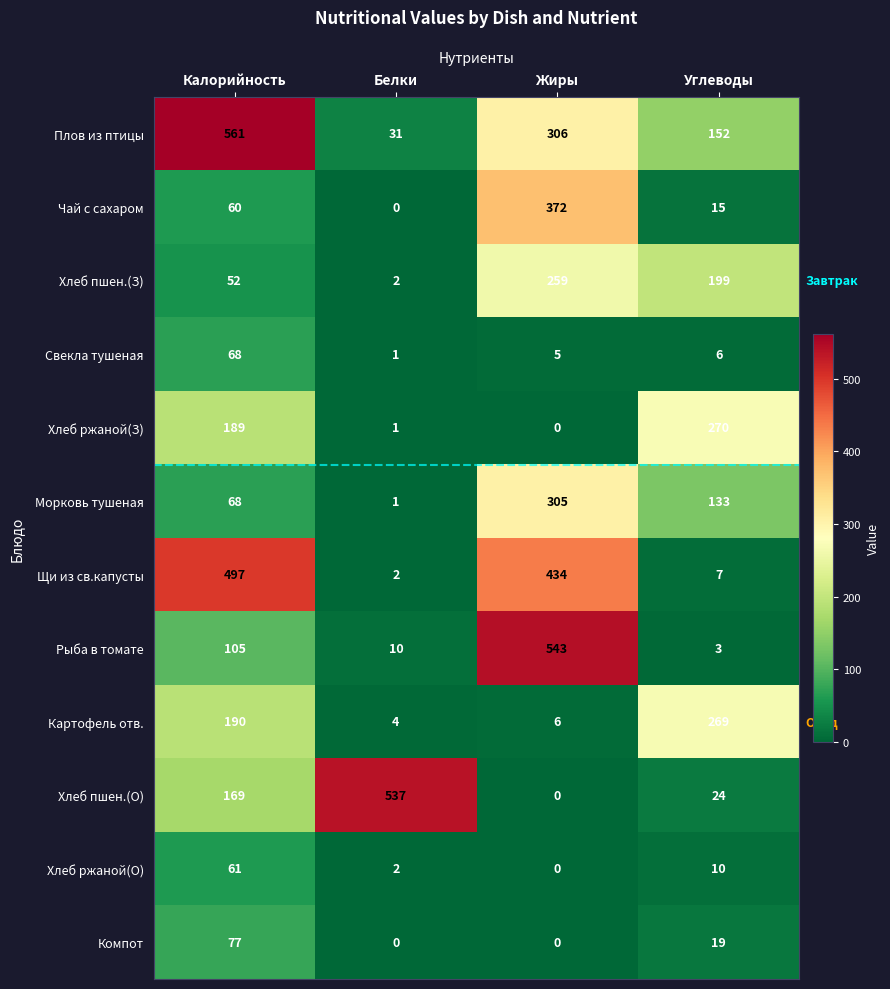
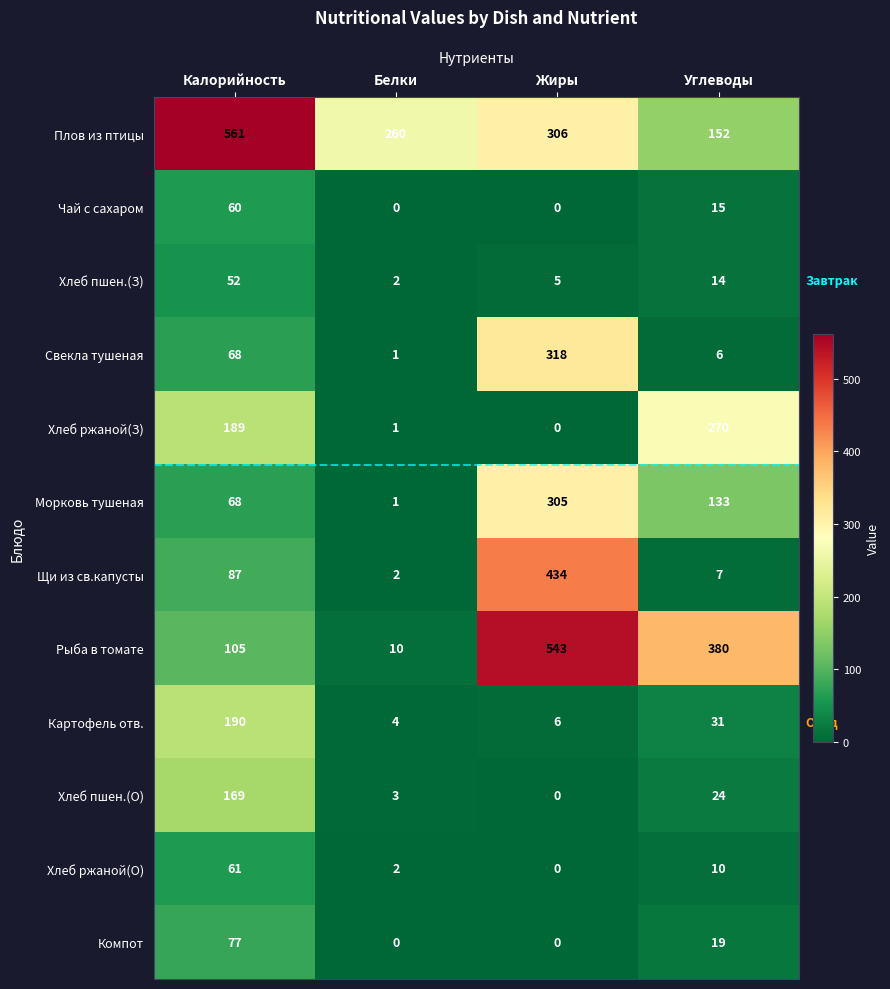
Плов из птицы, Белки: 31 -> 260
Чай с сахаром, Жиры: 372 -> 0
Хлеб пшен.(З), Жиры: 259 -> 5
Хлеб пшен.(З), Углеводы: 199 -> 14
Свекла тушеная, Жиры: 5 -> 318
Щи из св.капусты, Калорийность: 497 -> 87
Рыба в томате, Углеводы: 3 -> 380
Картофель отв., Углеводы: 269 -> 31
Хлеб пшен.(О), Белки: 537 -> 3
